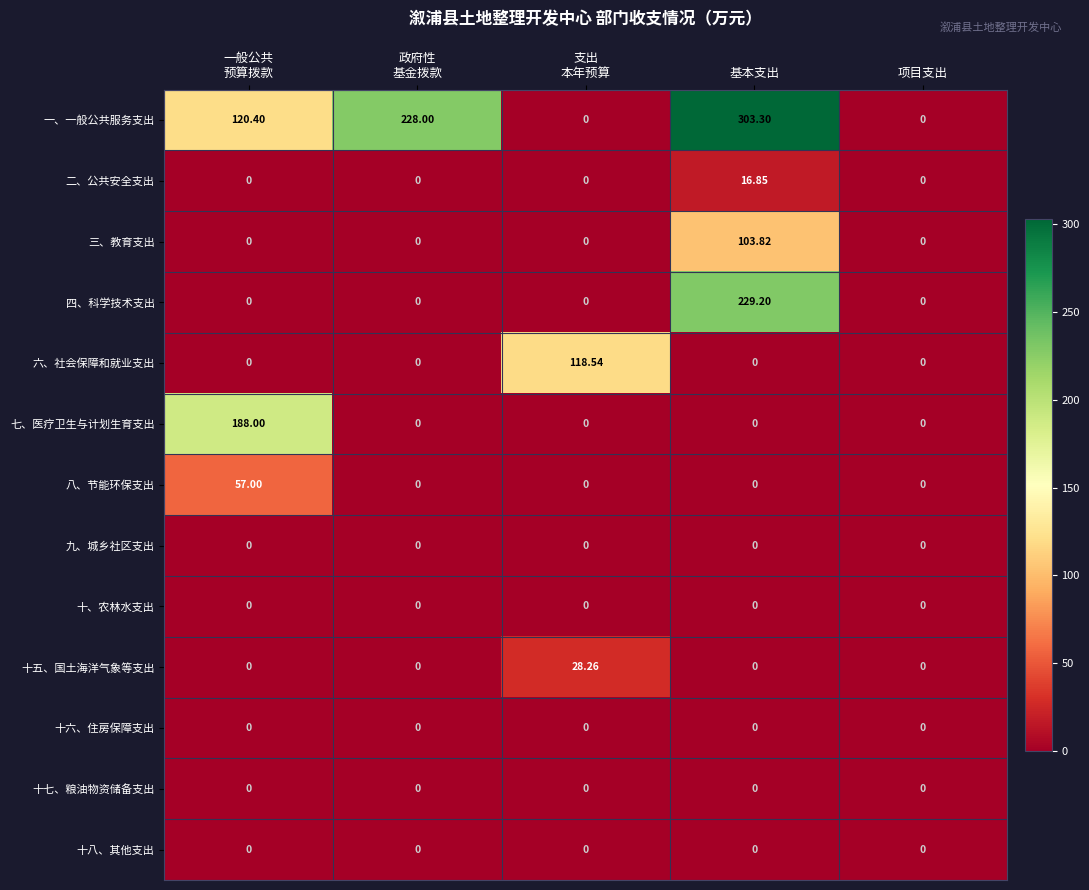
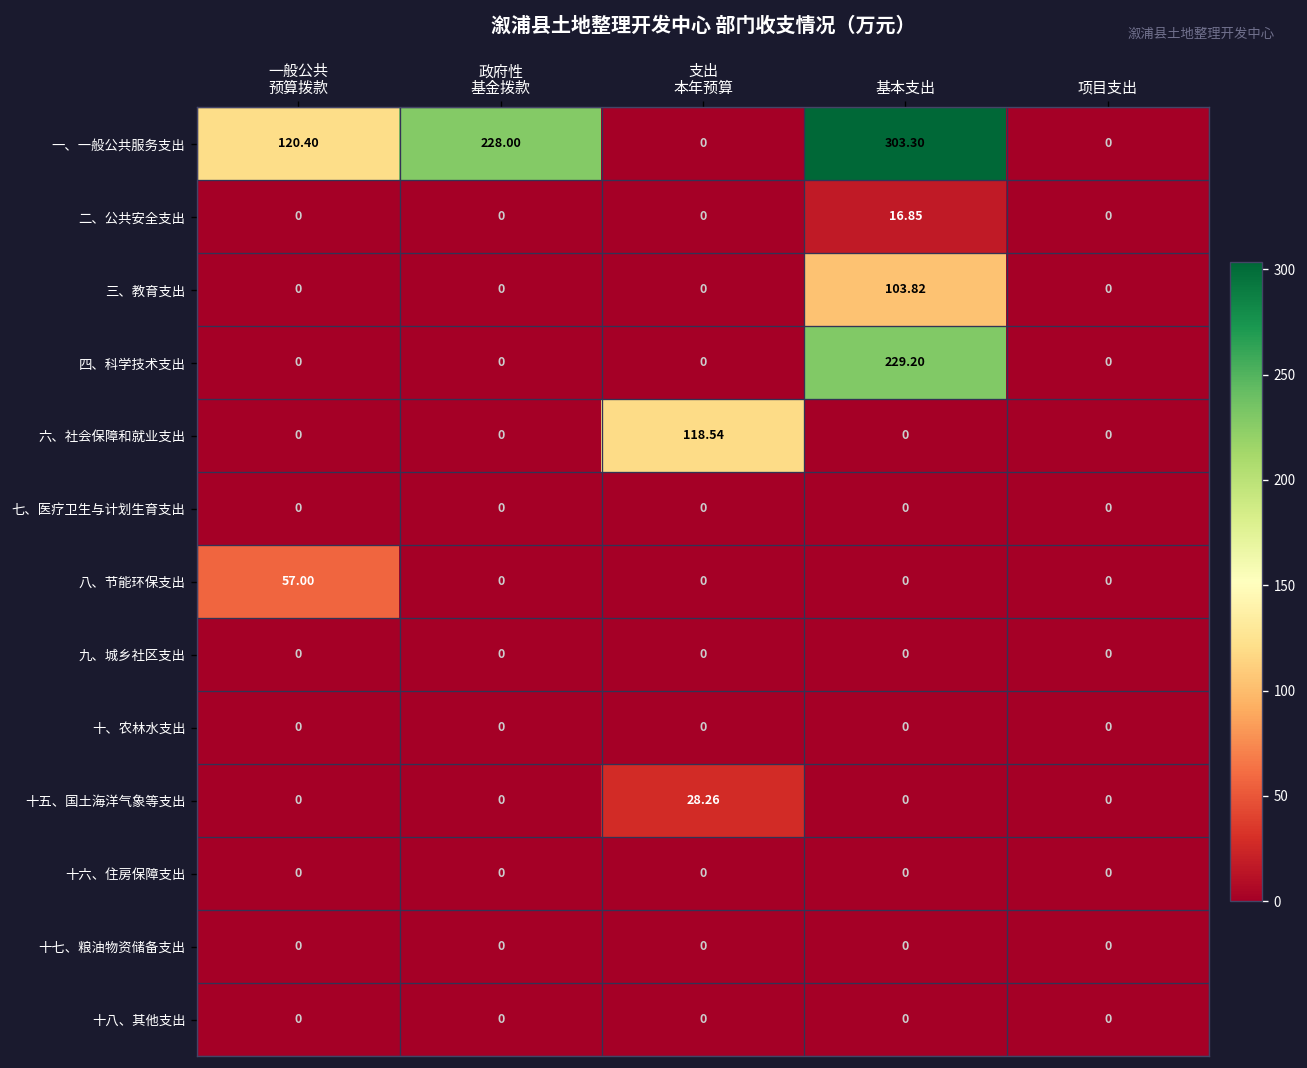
七、医疗卫生与计划生育支出, 一般公共 预算拨款: 188.00 -> 0
